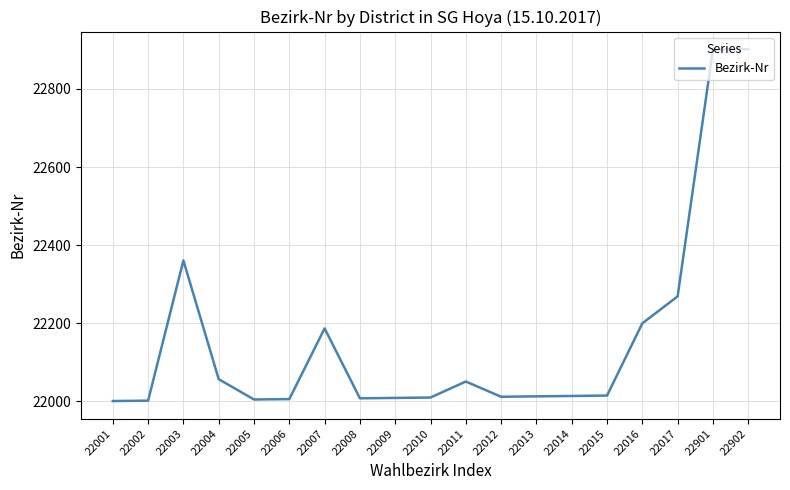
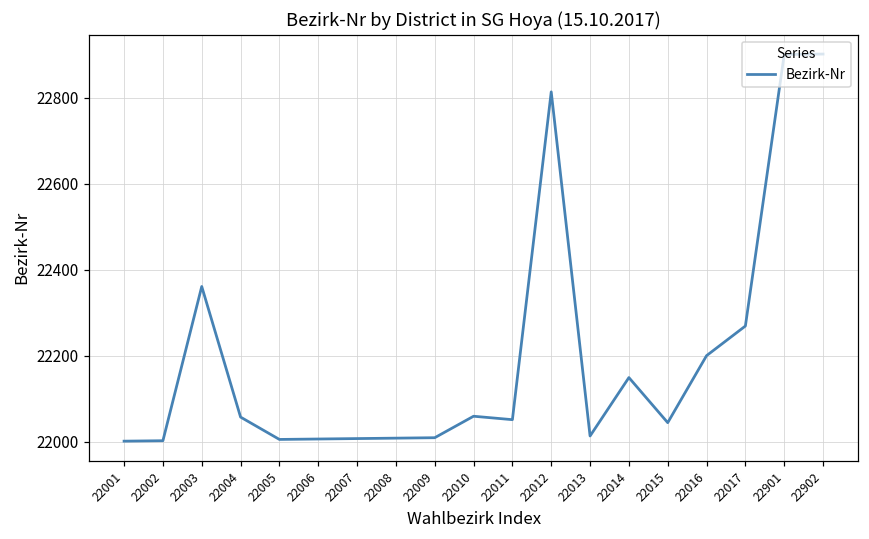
22007: 22190 -> 22010
22010: 22010 -> 22060
22012: 22010 -> 22810
22014: 22010 -> 22150
22015: 22020 -> 22040
